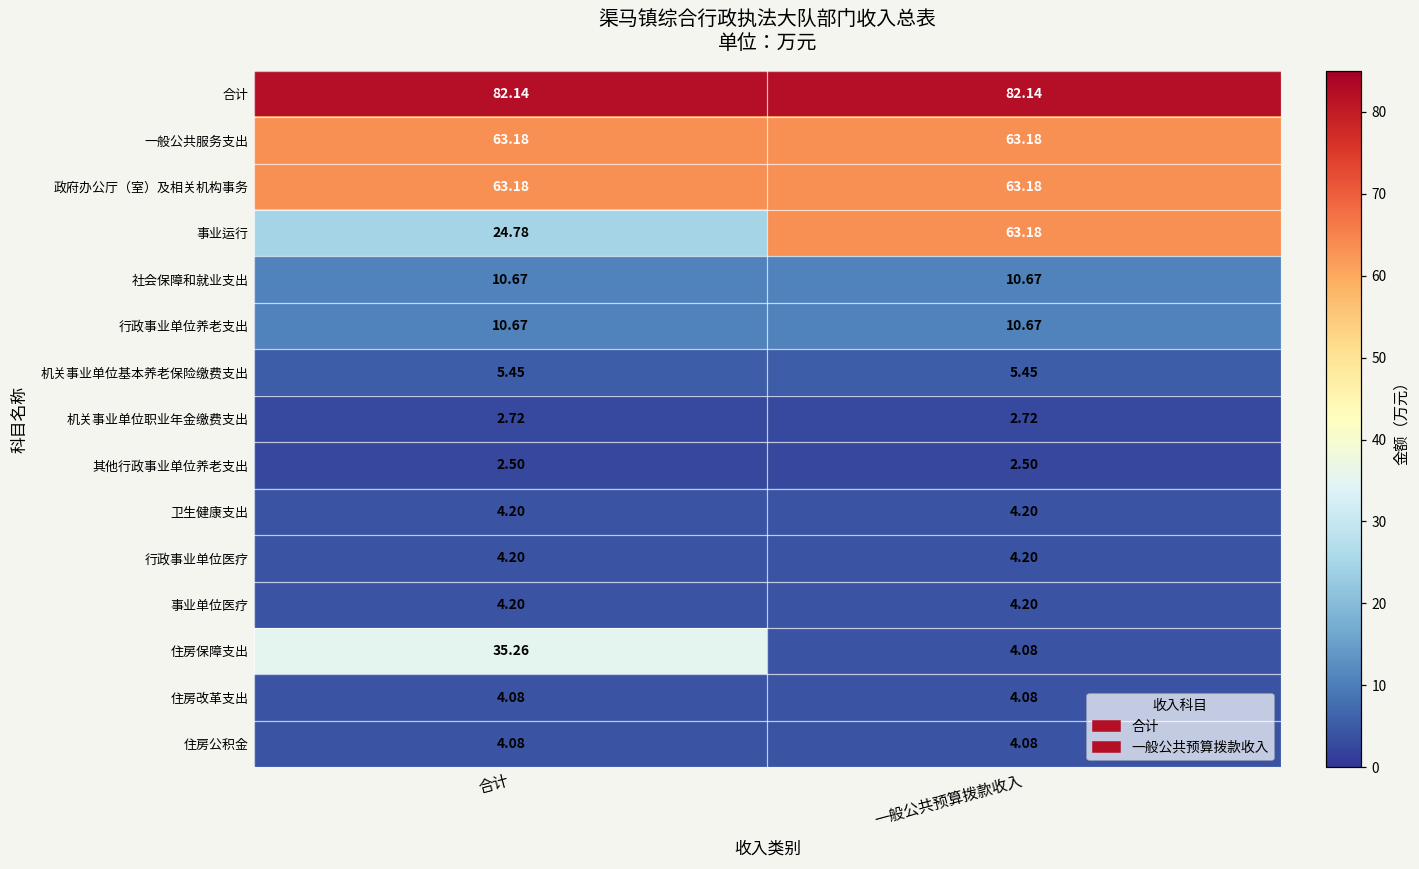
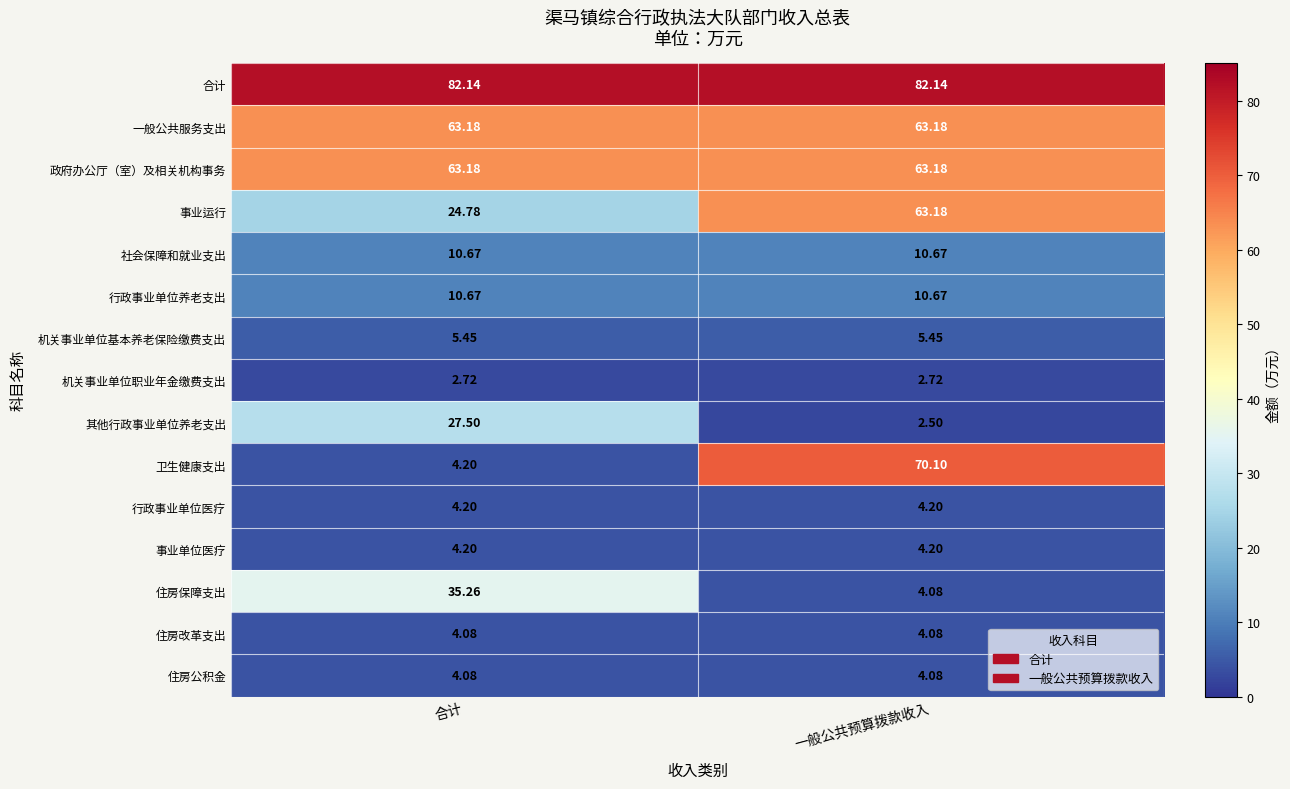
其他行政事业单位养老支出, 合计: 2.50 -> 27.50
卫生健康支出, 一般公共预算拨款收入: 4.20 -> 70.10
